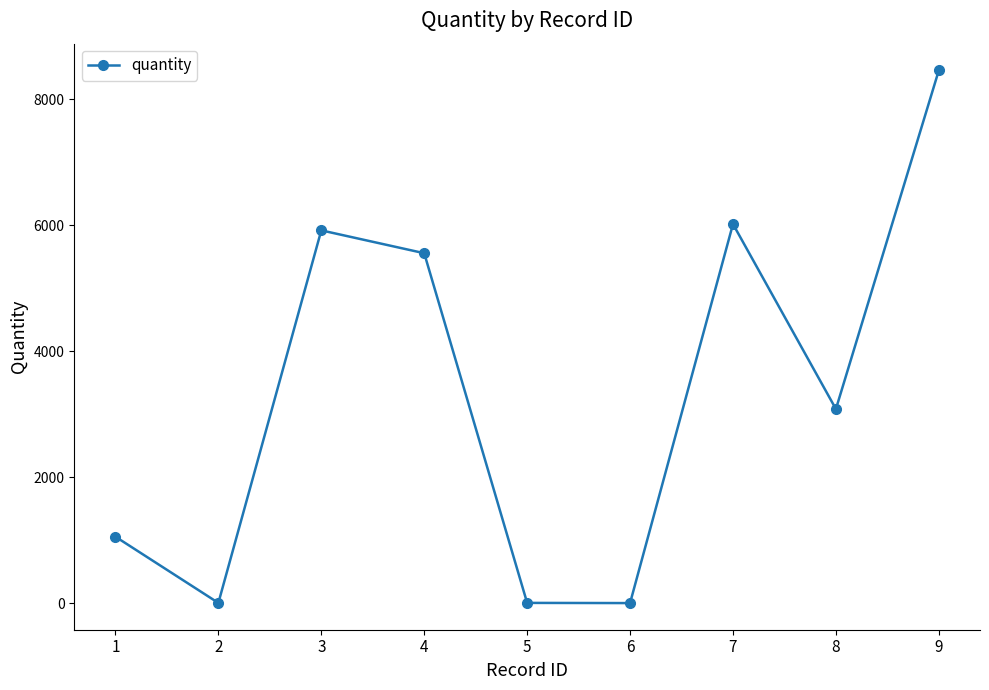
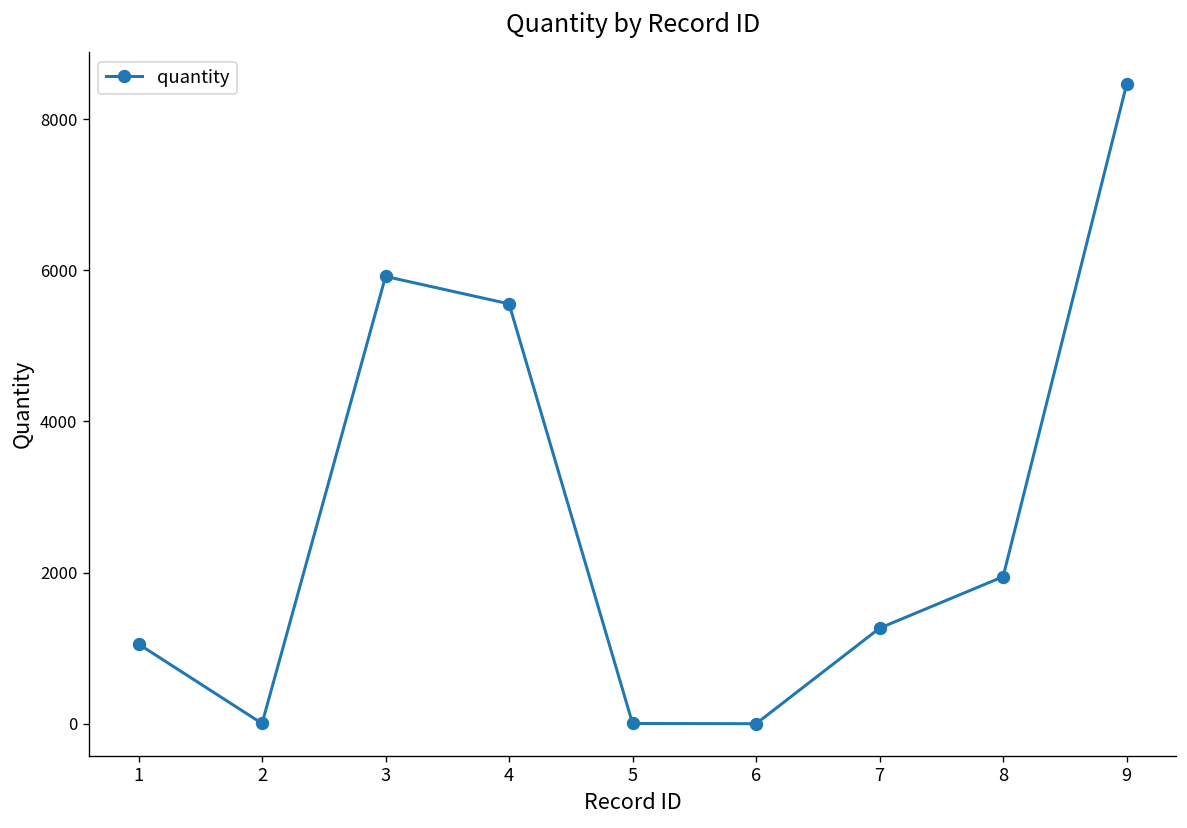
7: 6000 -> 1300
8: 3100 -> 1900
